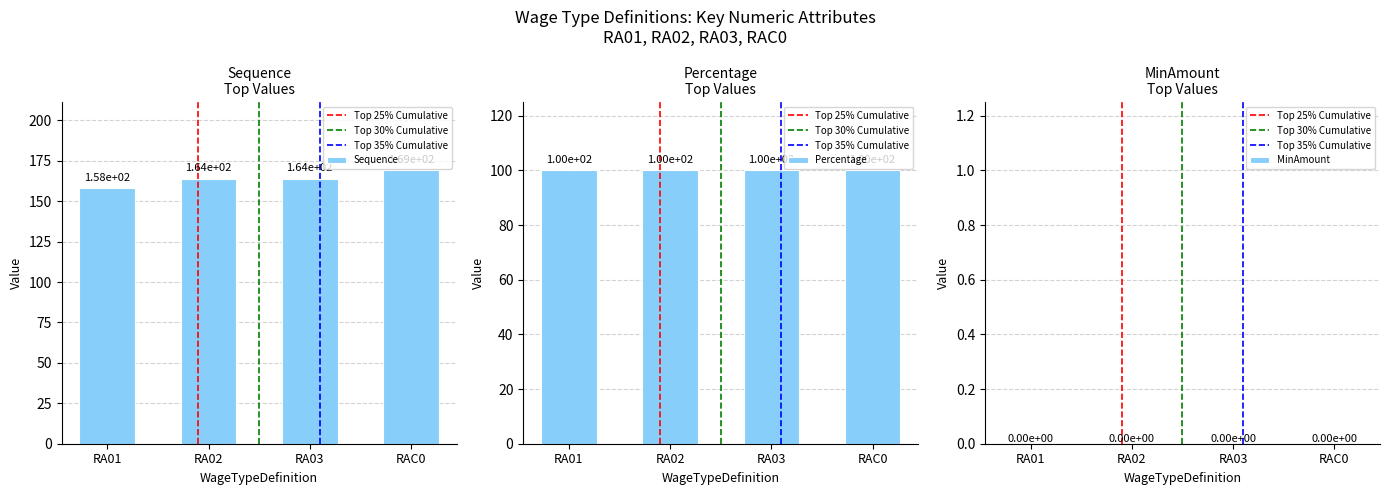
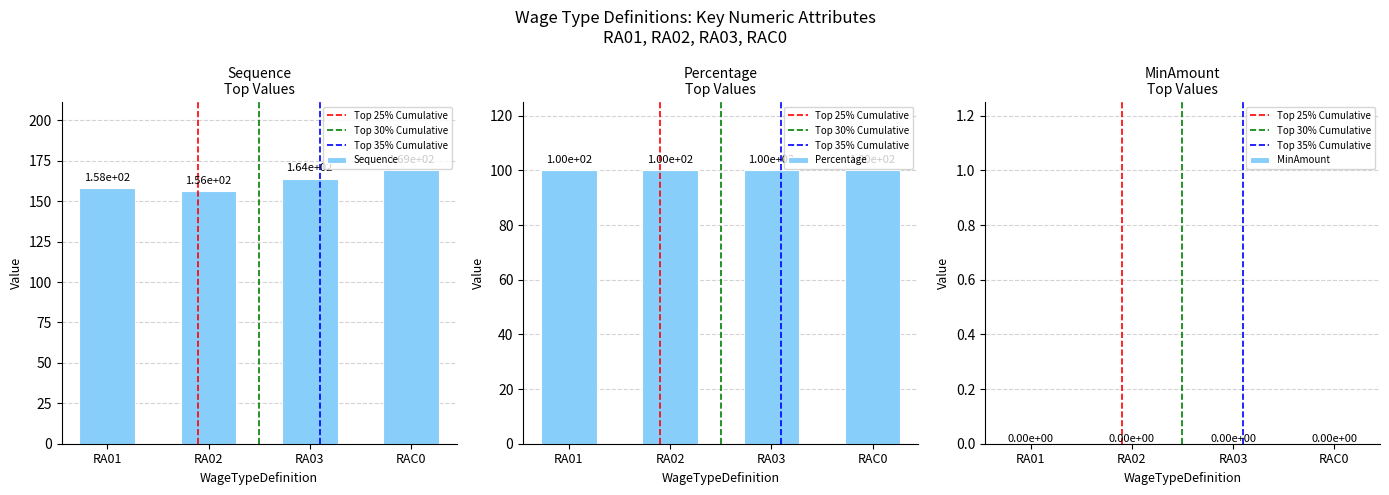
Sequence Top Values, RA02: 1.64e+02 -> 1.56e+02
